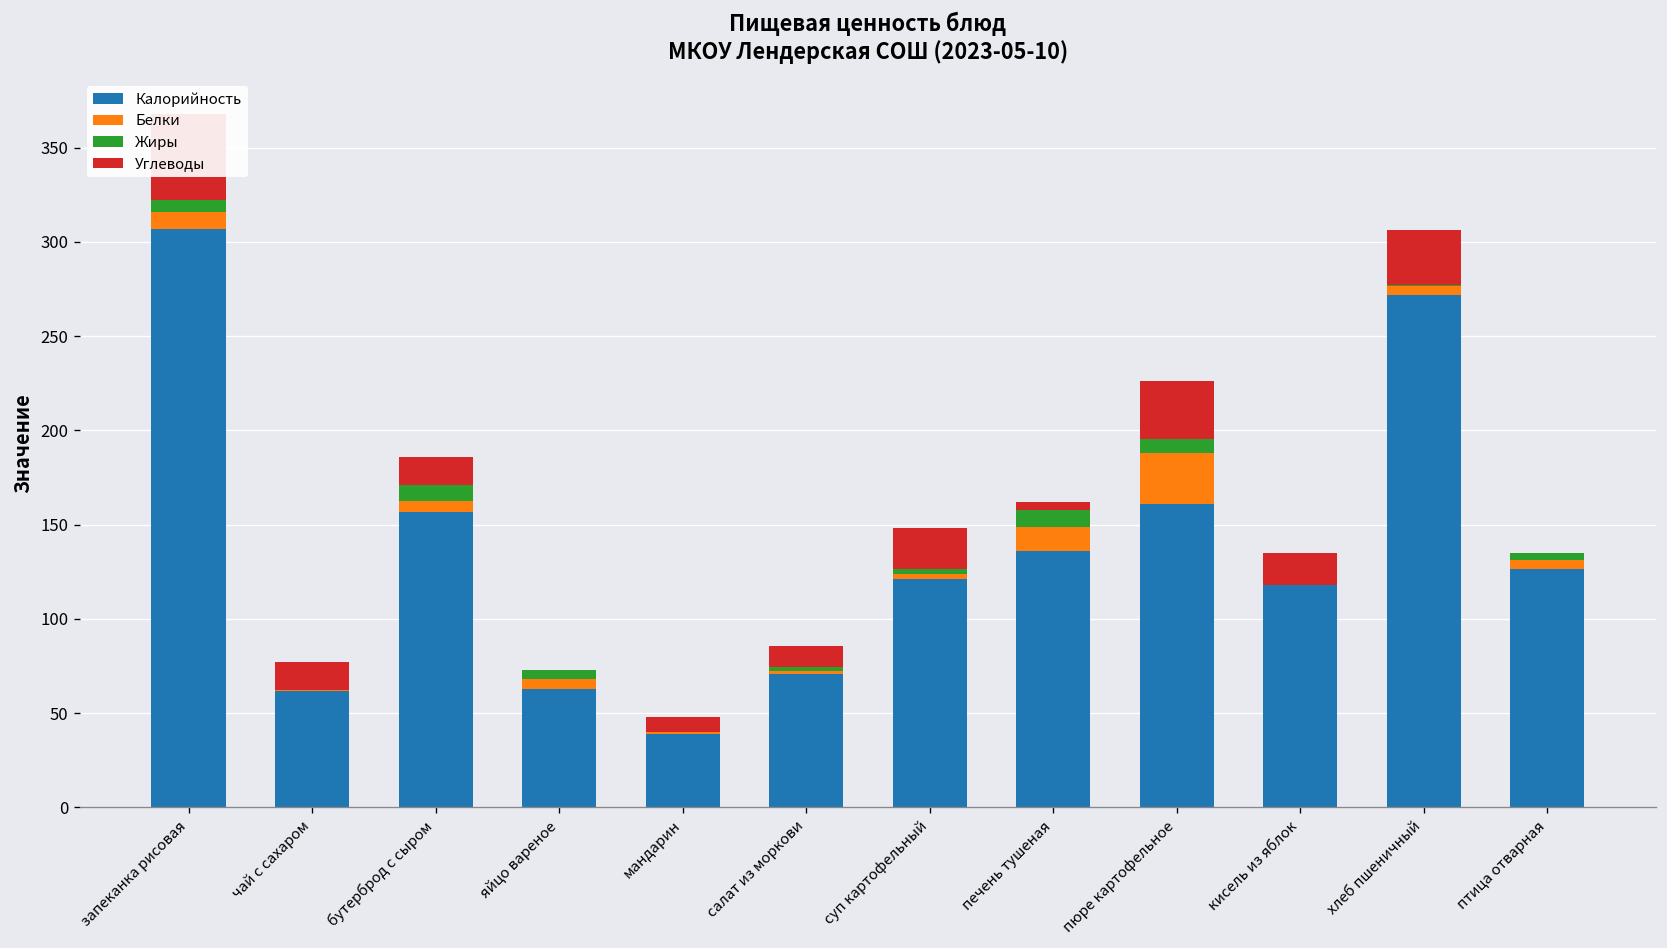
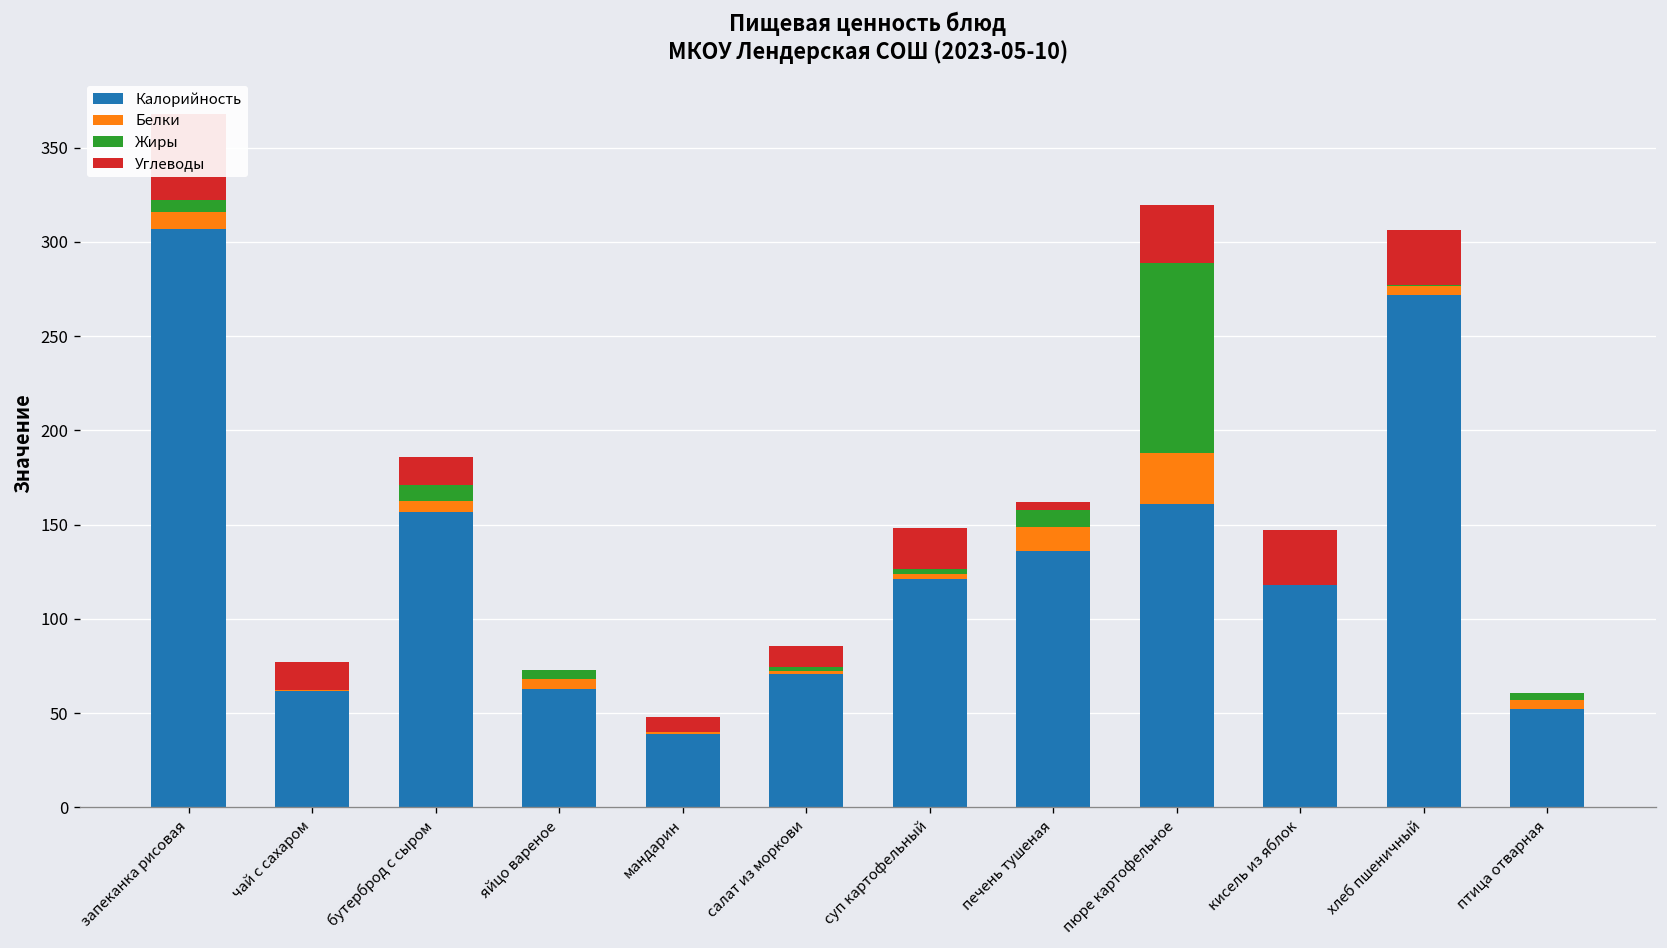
Жиры, пюре картофельное: 7 -> 101
Углеводы, кисель из яблок: 17 -> 29
Калорийность, птица отварная: 127 -> 52
